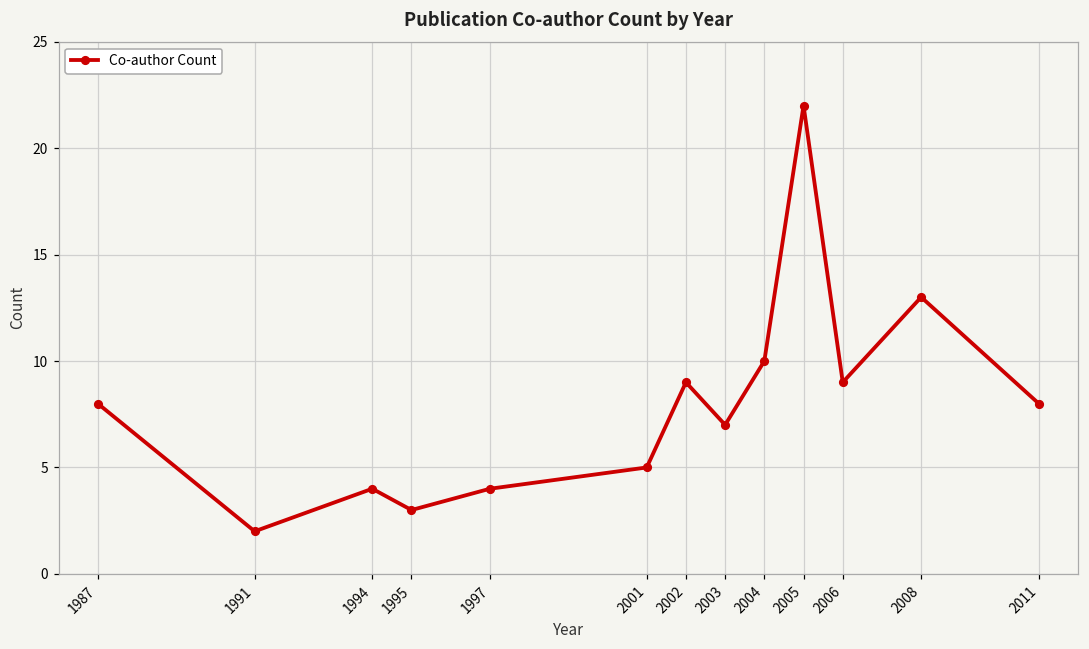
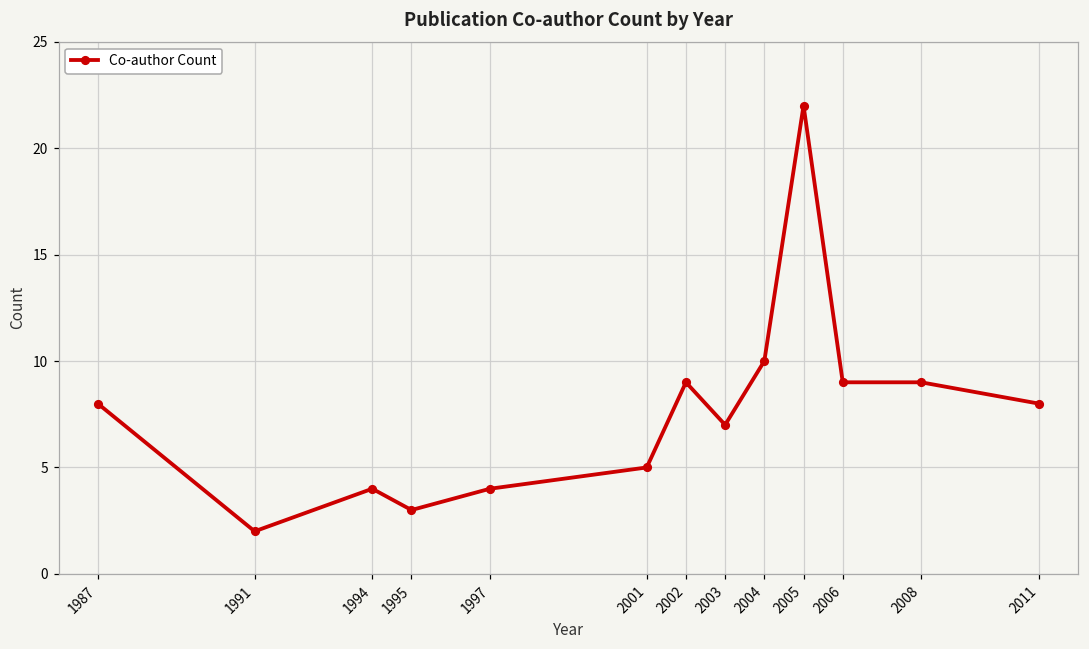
2008: 13 -> 9
